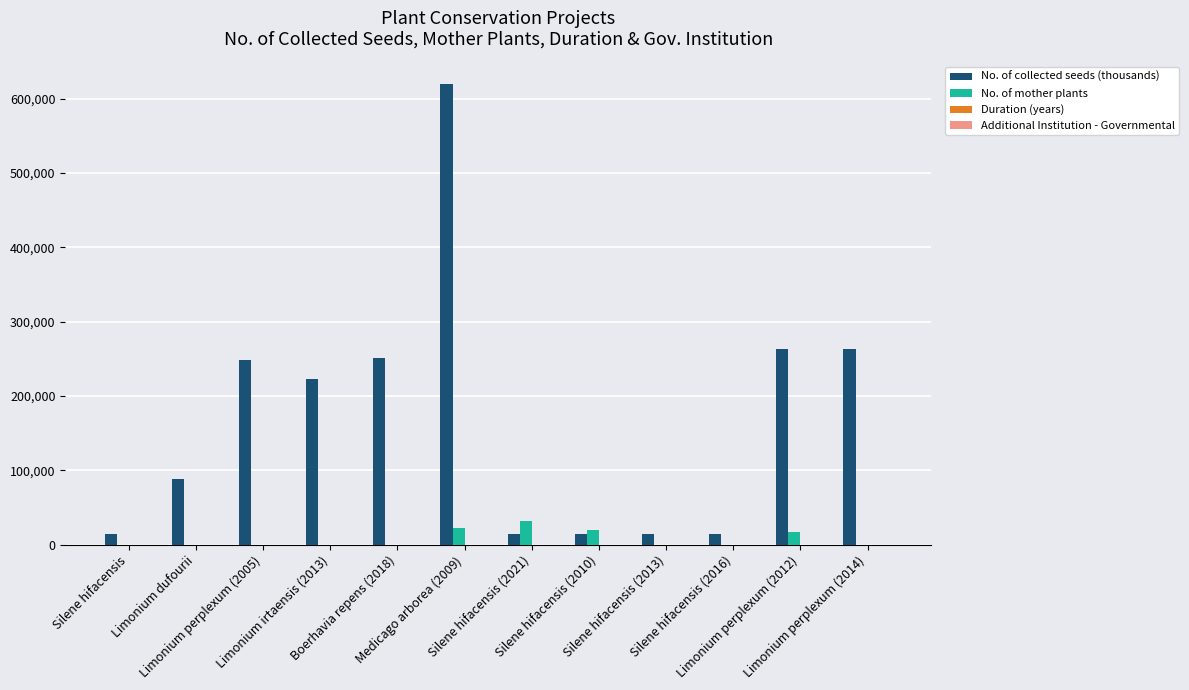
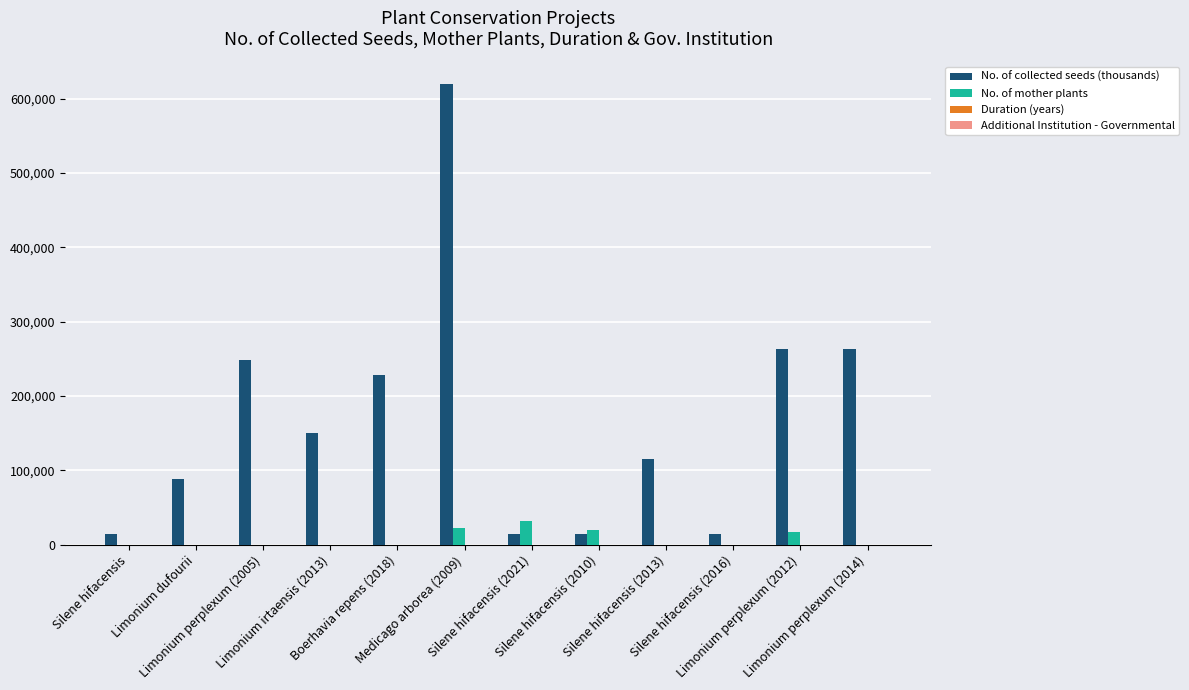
No. of collected seeds (thousands), Limonium irtaensis (2013): 220,000 -> 150,000
No. of collected seeds (thousands), Boerhavia repens (2018): 250,000 -> 230,000
No. of collected seeds (thousands), Silene hifacensis (2013): 10,000 -> 120,000
